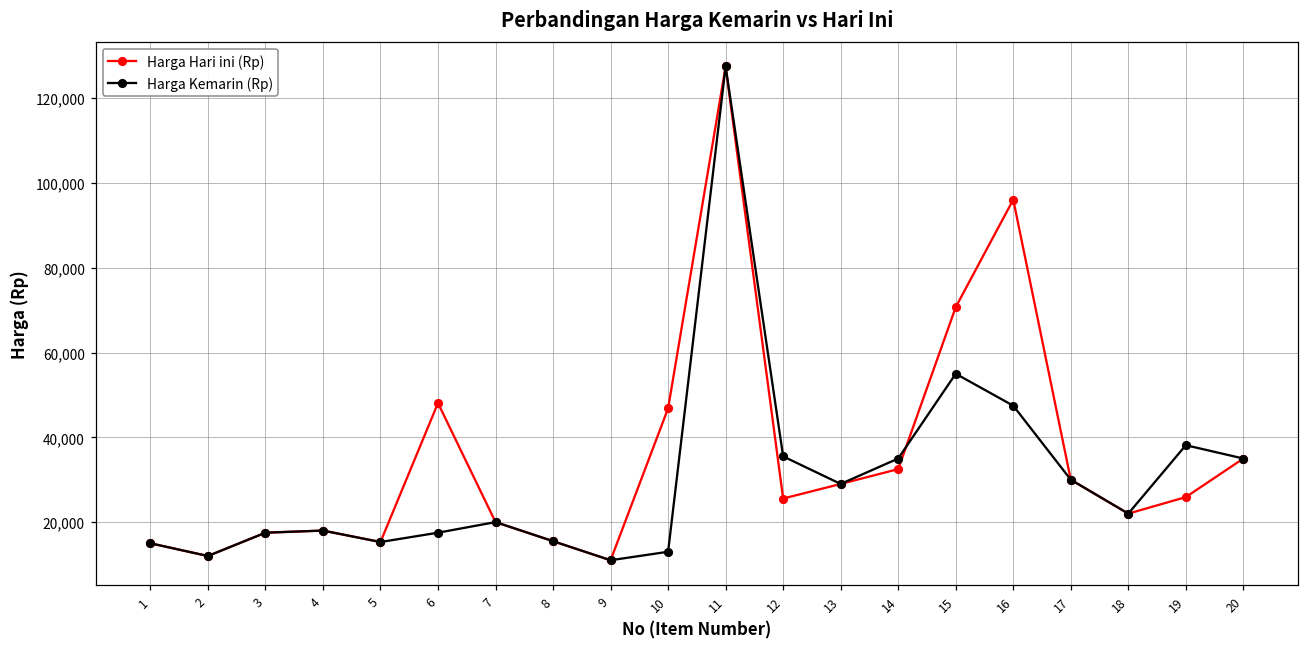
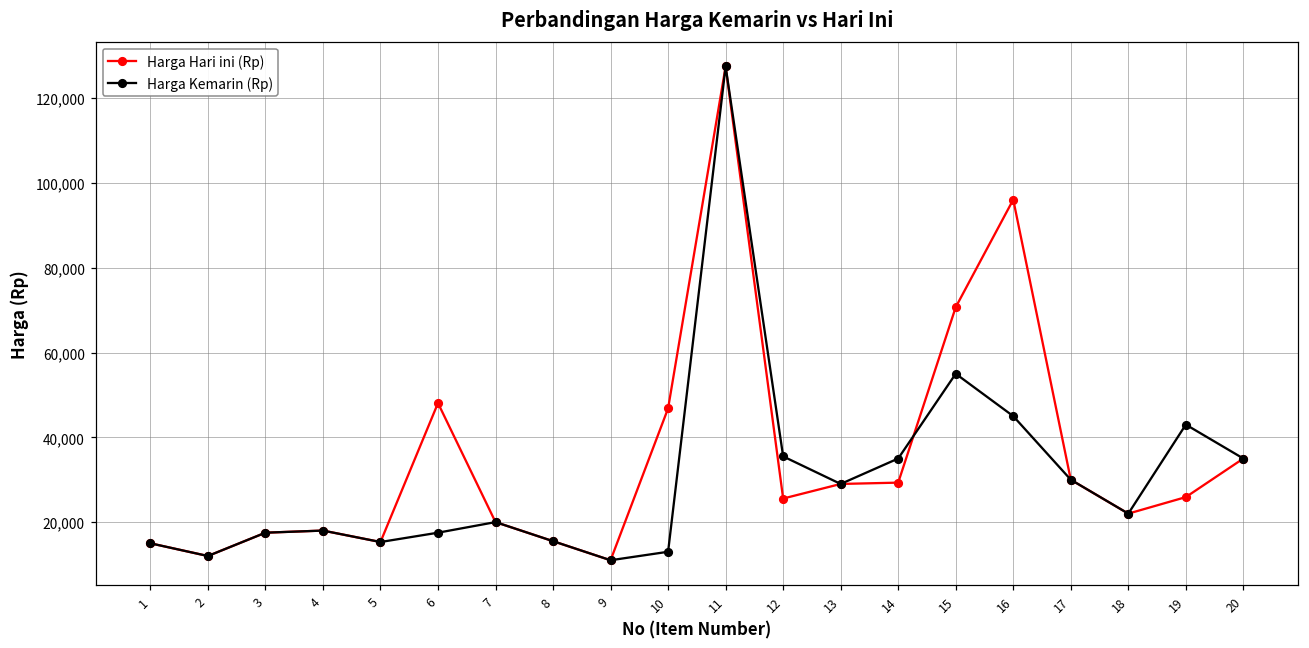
Harga Hari ini (Rp), 14: 33,000 -> 29,000
Harga Kemarin (Rp), 16: 47,000 -> 45,000
Harga Kemarin (Rp), 19: 38,000 -> 43,000
